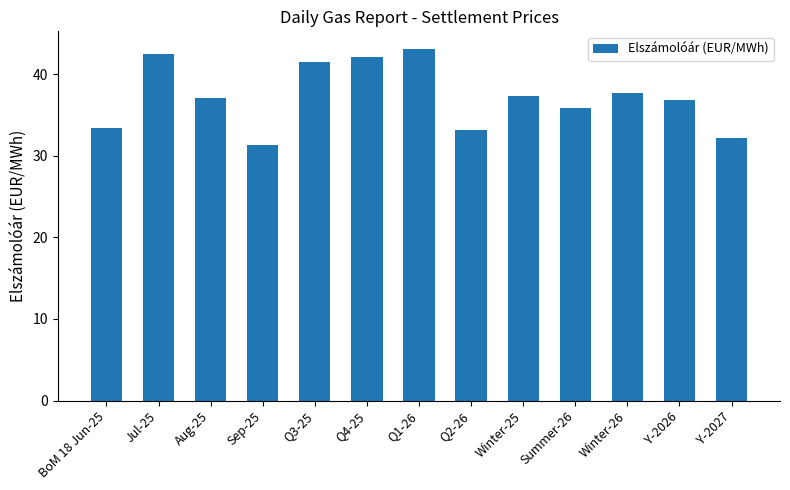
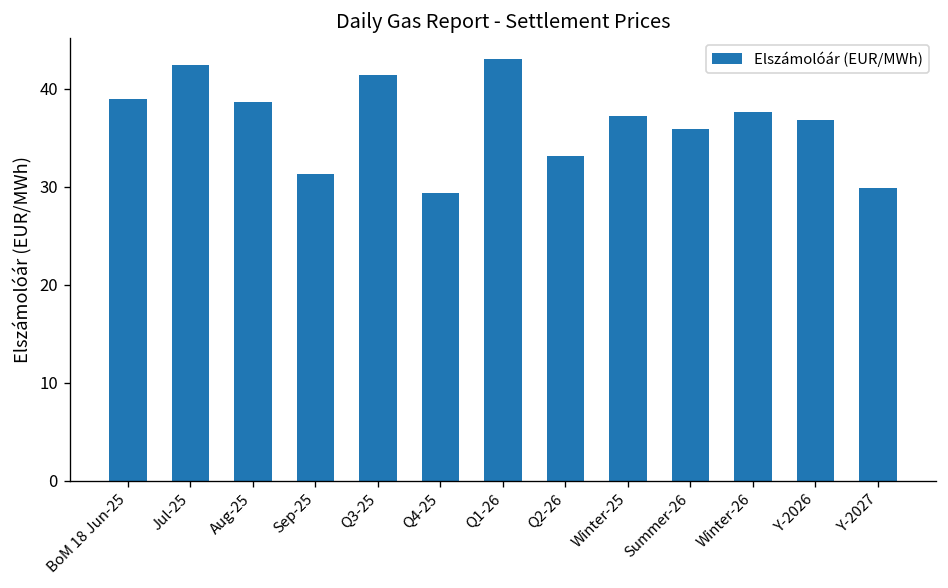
BoM 18 Jun-25: 33 -> 39
Aug-25: 37 -> 39
Q4-25: 42 -> 29
Y-2027: 32 -> 30
